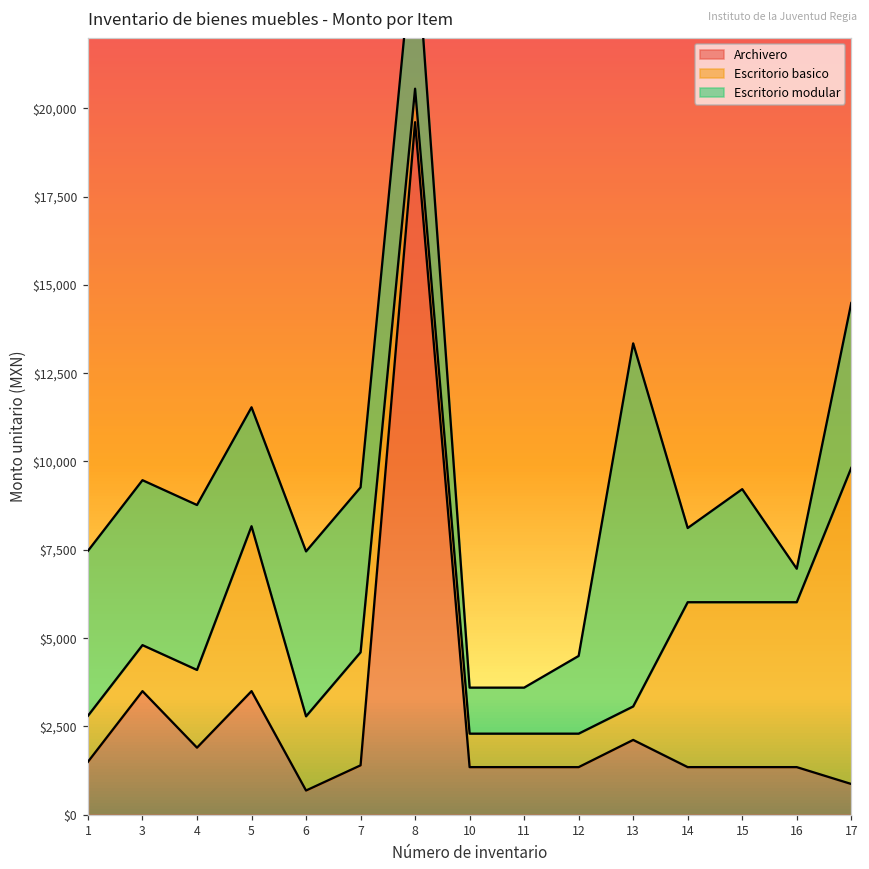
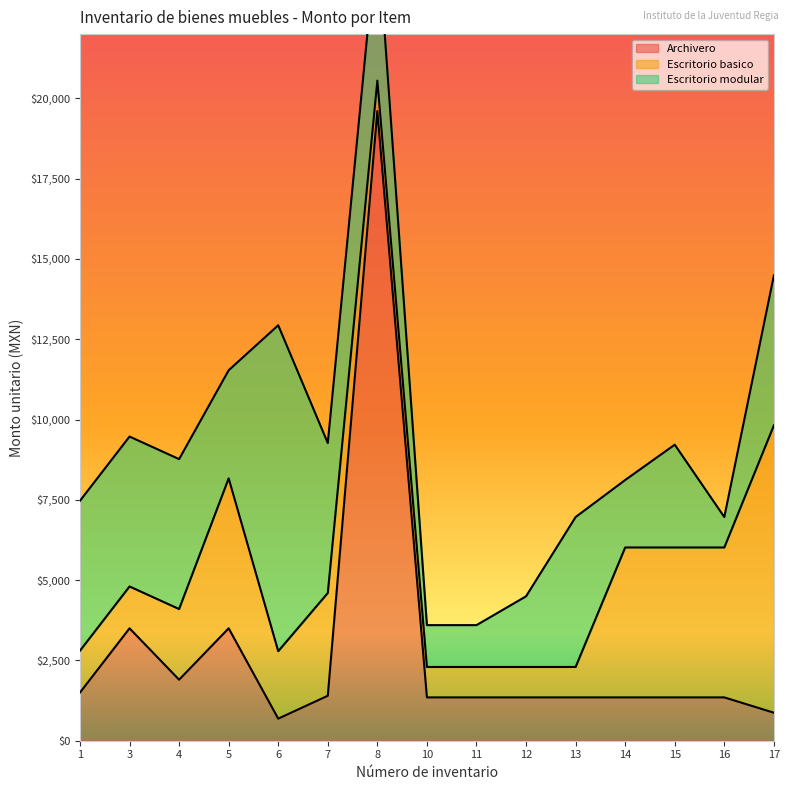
Escritorio modular, 6: $4,700 -> $10,100
Archivero, 13: $2,100 -> $1,300
Escritorio modular, 13: $10,300 -> $4,700
